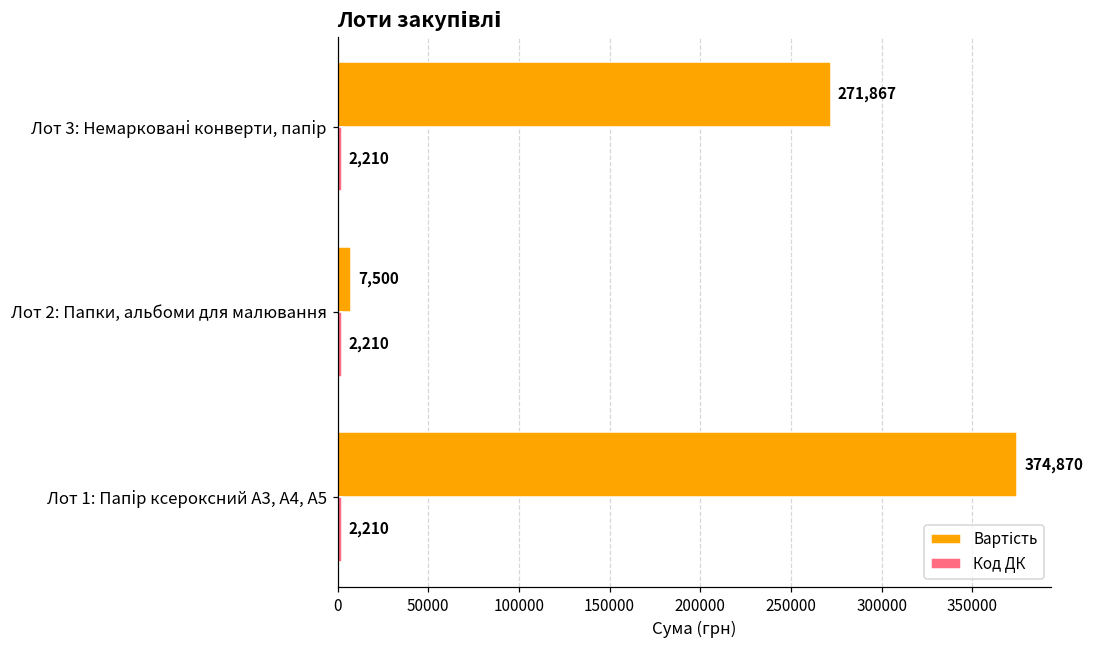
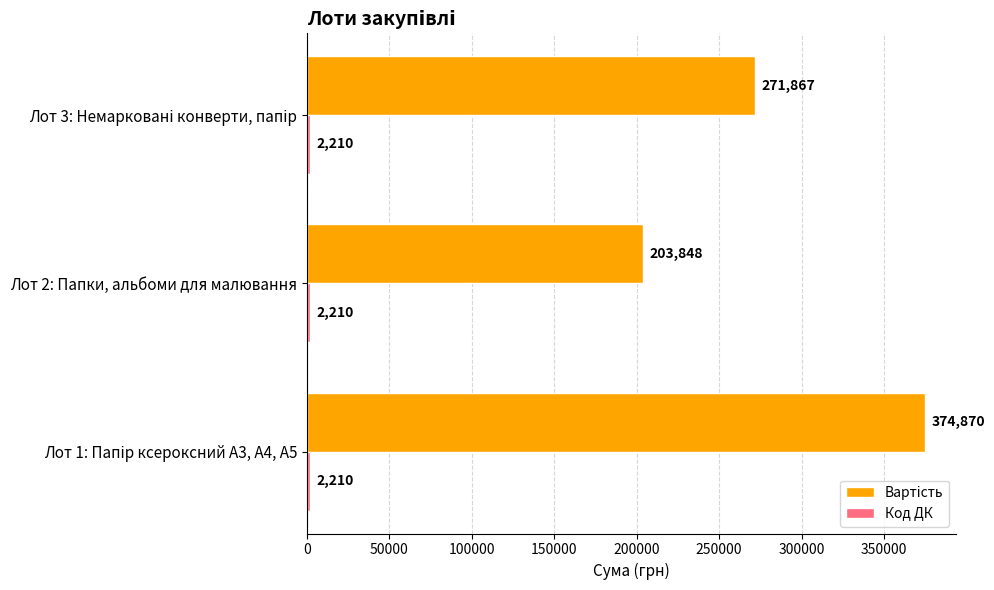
Вартість, Лот 2: Папки, альбоми для малювання: 7,500 -> 203,848
